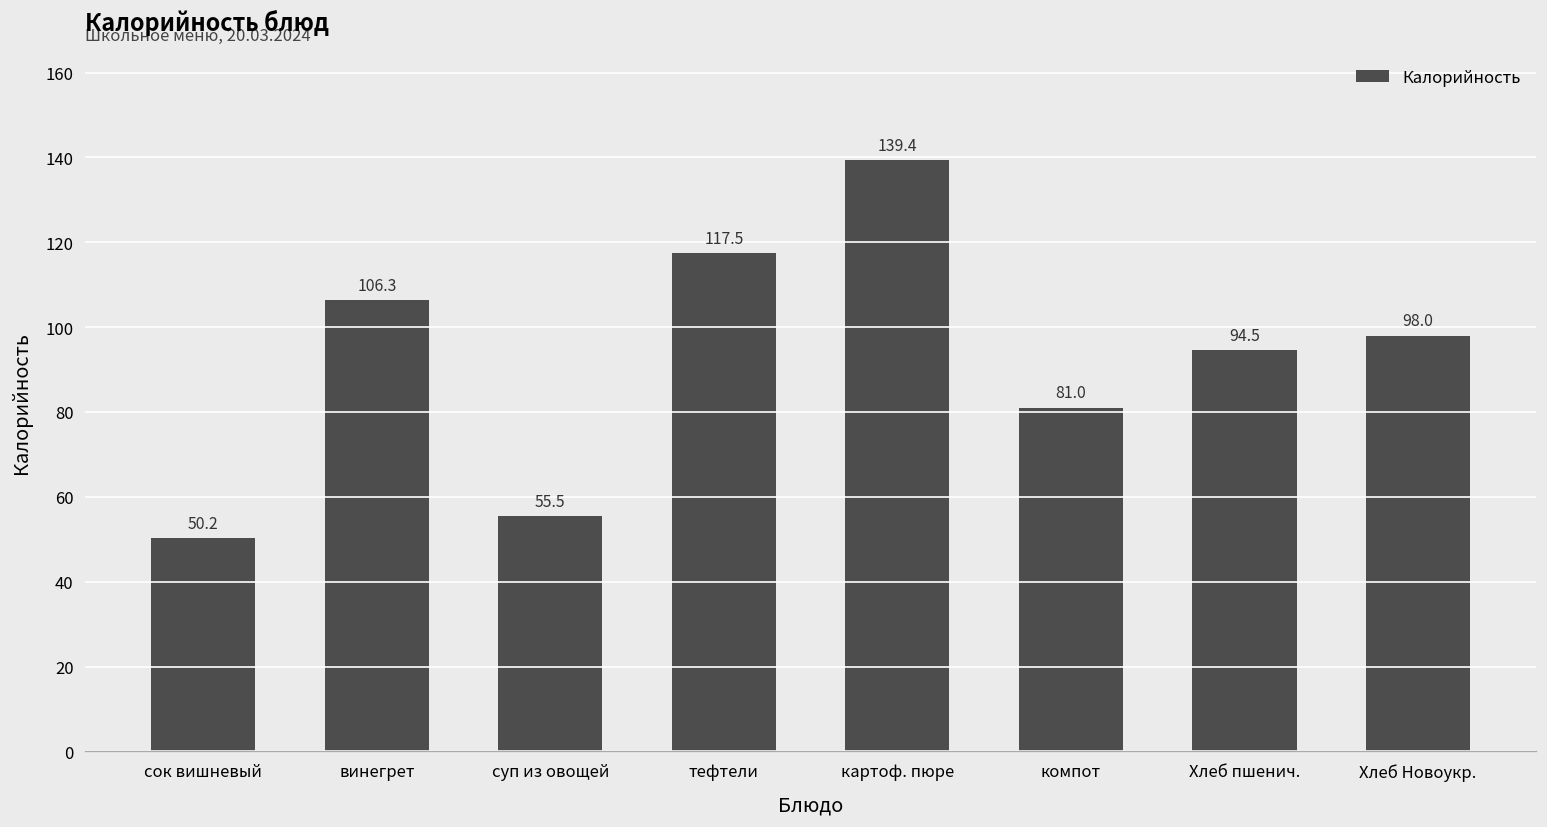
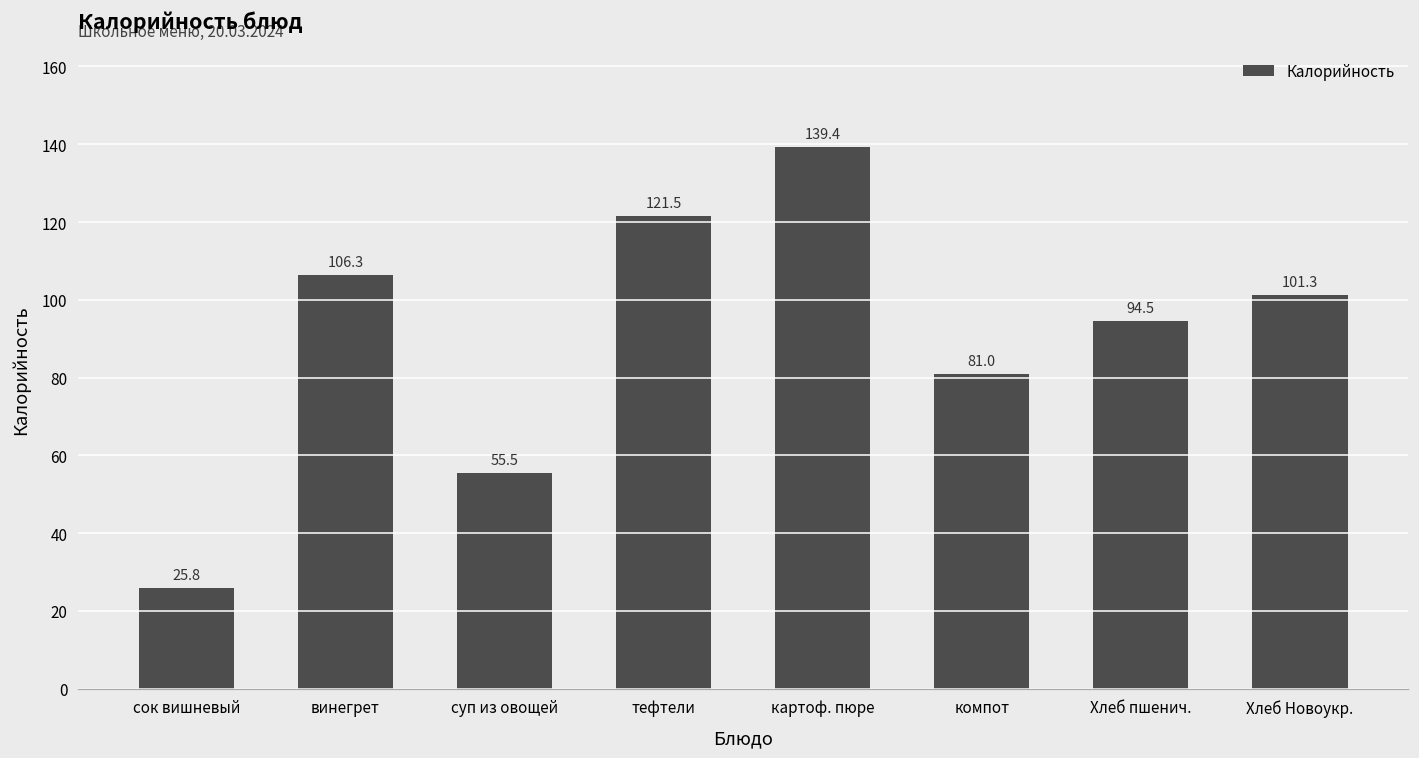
сок вишневый: 50.2 -> 25.8
тефтели: 117.5 -> 121.5
Хлеб Новоукр.: 98.0 -> 101.3
